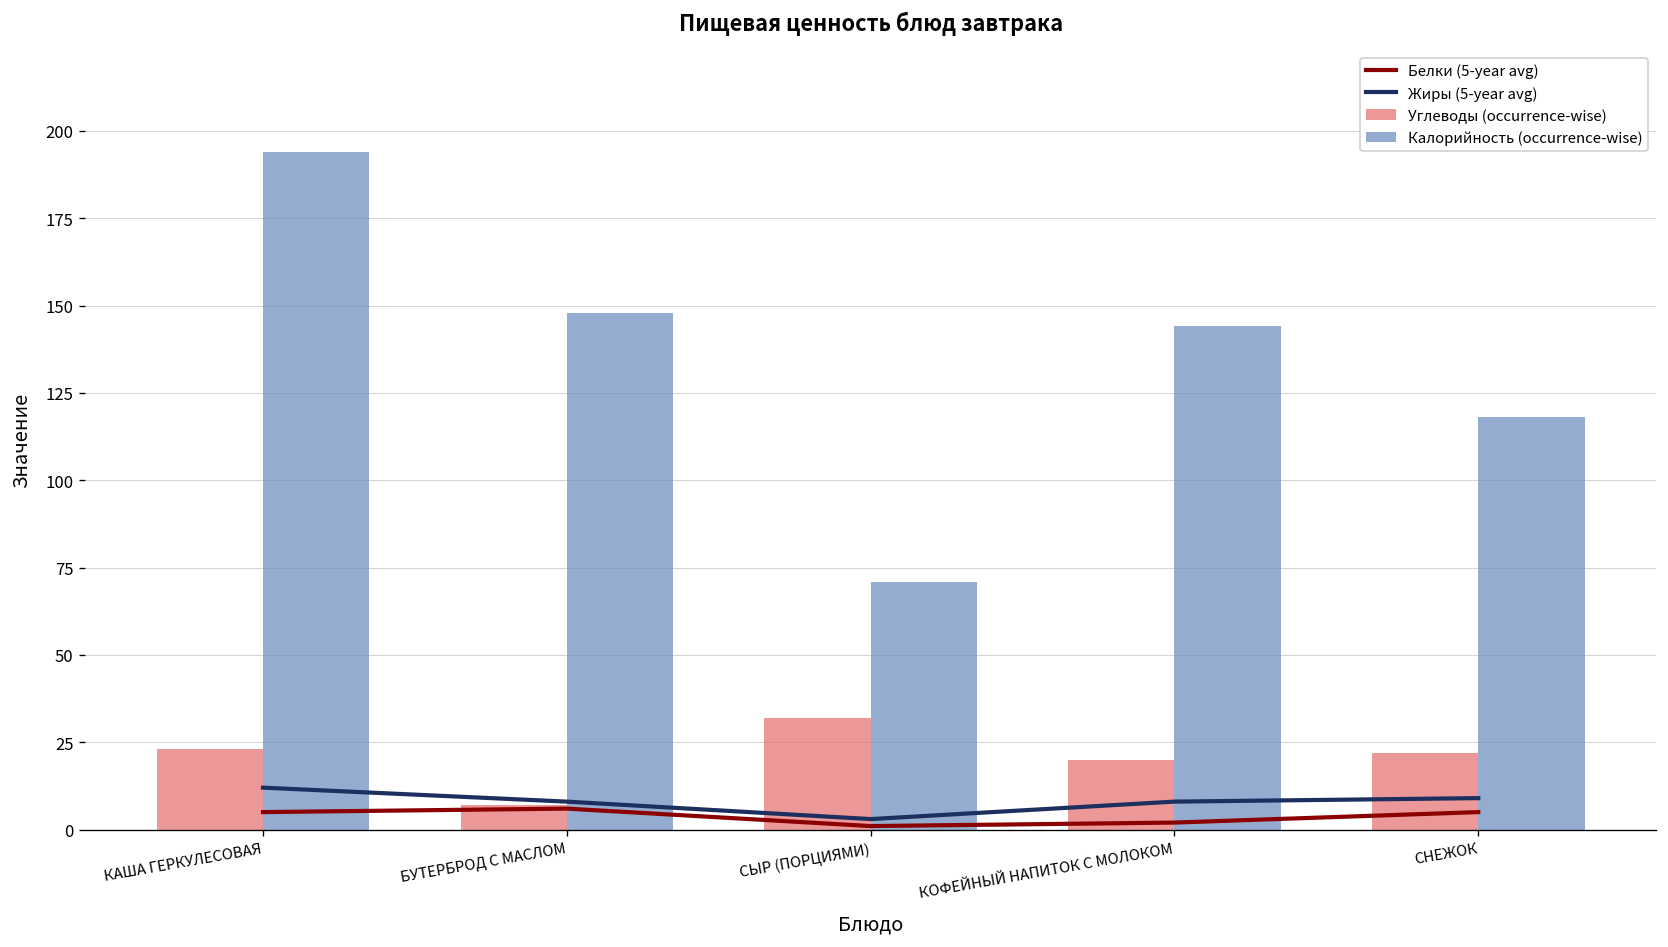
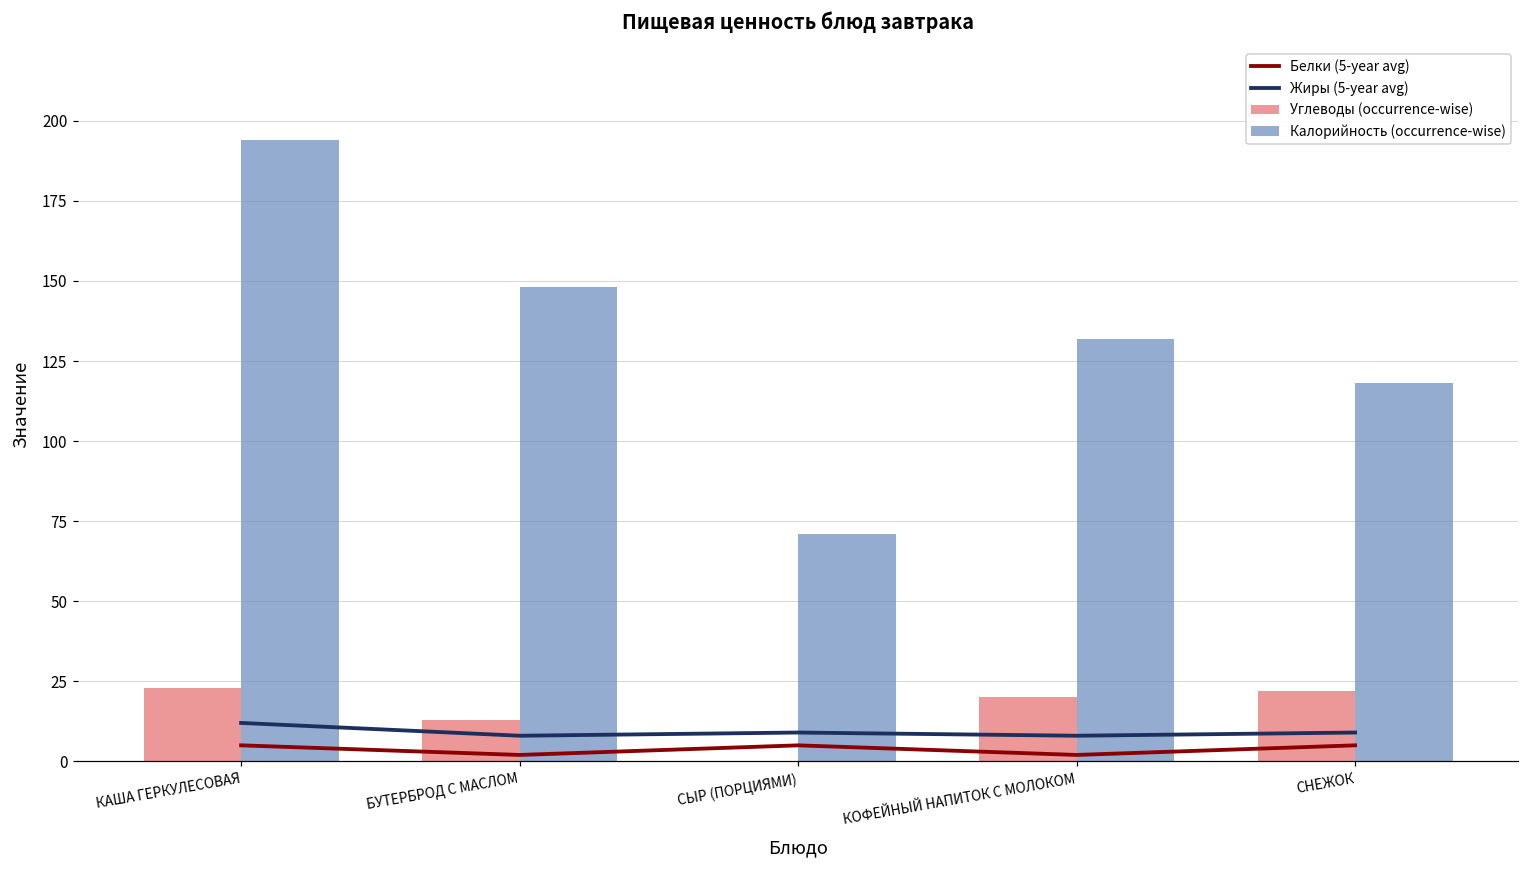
Углеводы (occurrence-wise), БУТЕРБРОД С МАСЛОМ: 7 -> 13
Белки (5-year avg), БУТЕРБРОД С МАСЛОМ: 6 -> 2
Углеводы (occurrence-wise), СЫР (ПОРЦИЯМИ): 32 -> 0
Белки (5-year avg), СЫР (ПОРЦИЯМИ): 1 -> 5
Жиры (5-year avg), СЫР (ПОРЦИЯМИ): 3 -> 9
Калорийность (occurrence-wise), КОФЕЙНЫЙ НАПИТОК С МОЛОКОМ: 144 -> 132
